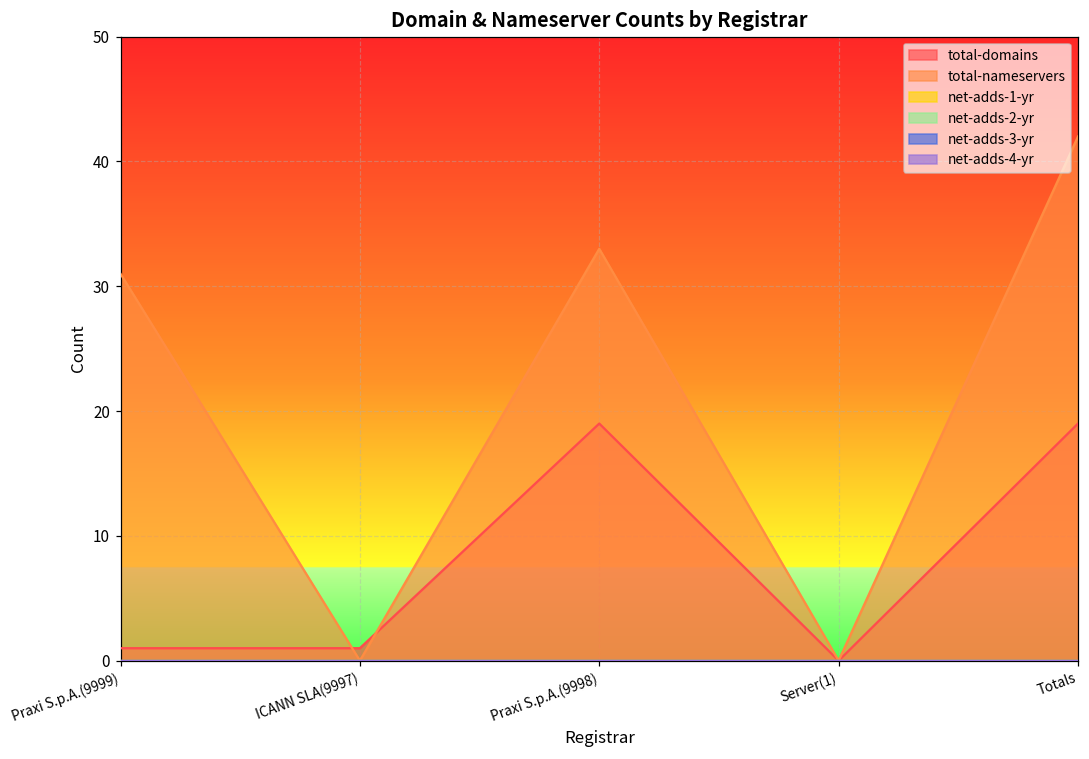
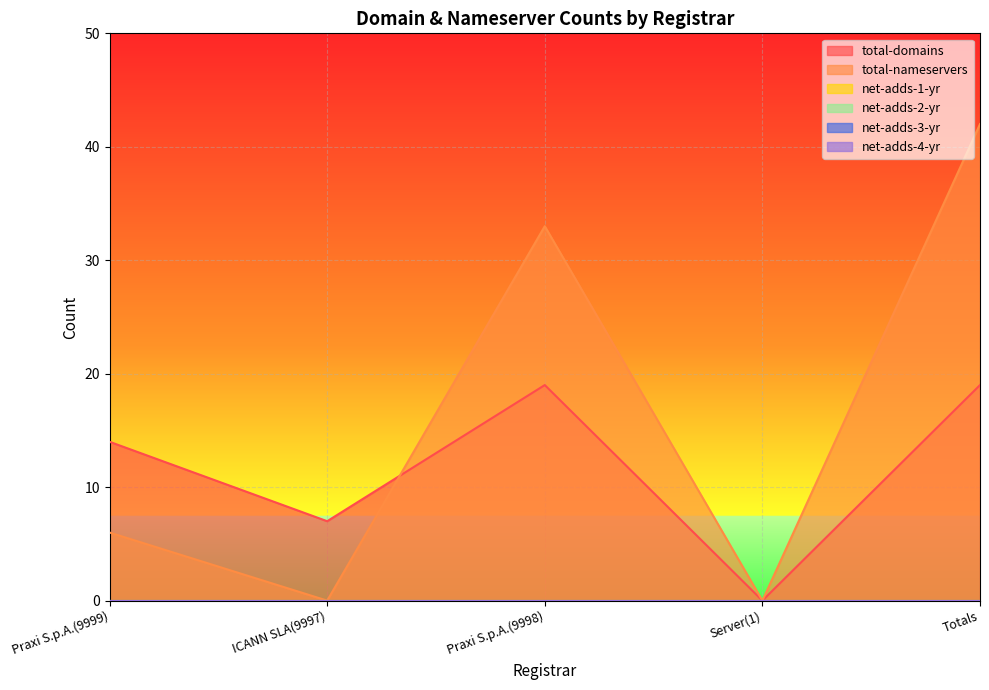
total-domains, Praxi S.p.A.(9999): 1 -> 14
total-nameservers, Praxi S.p.A.(9999): 31 -> 6
total-domains, ICANN SLA(9997): 1 -> 7
